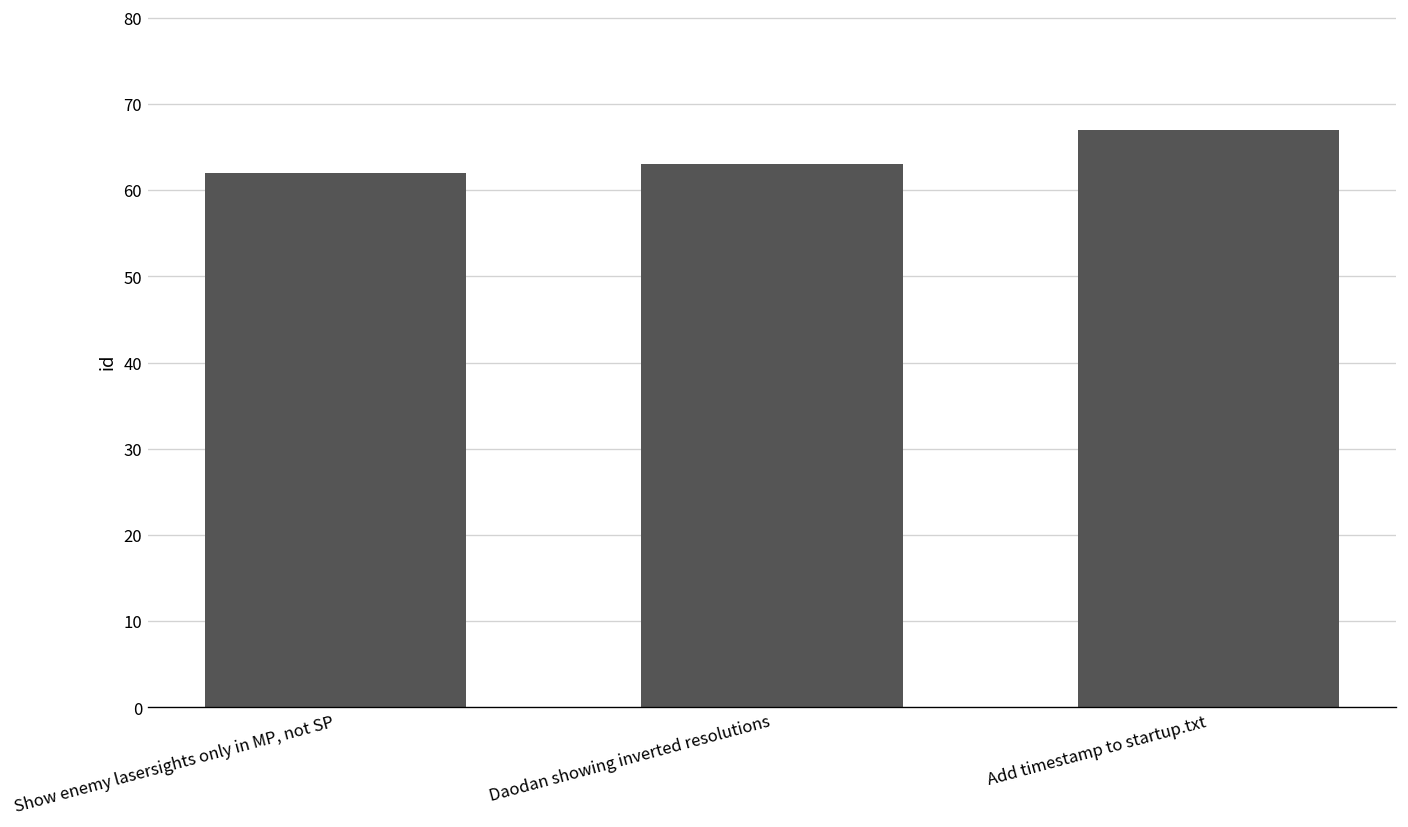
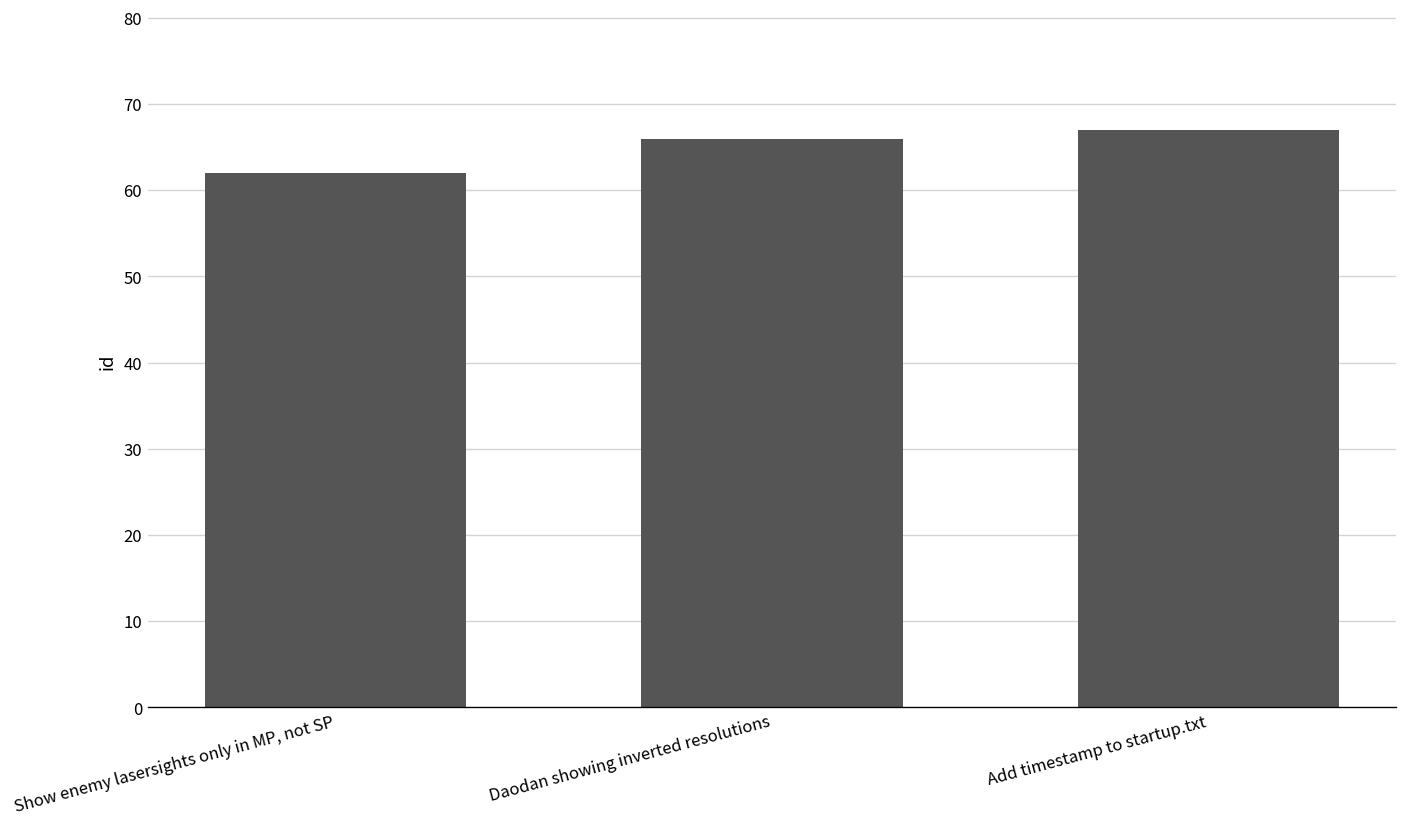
Daodan showing inverted resolutions: 63 -> 66
